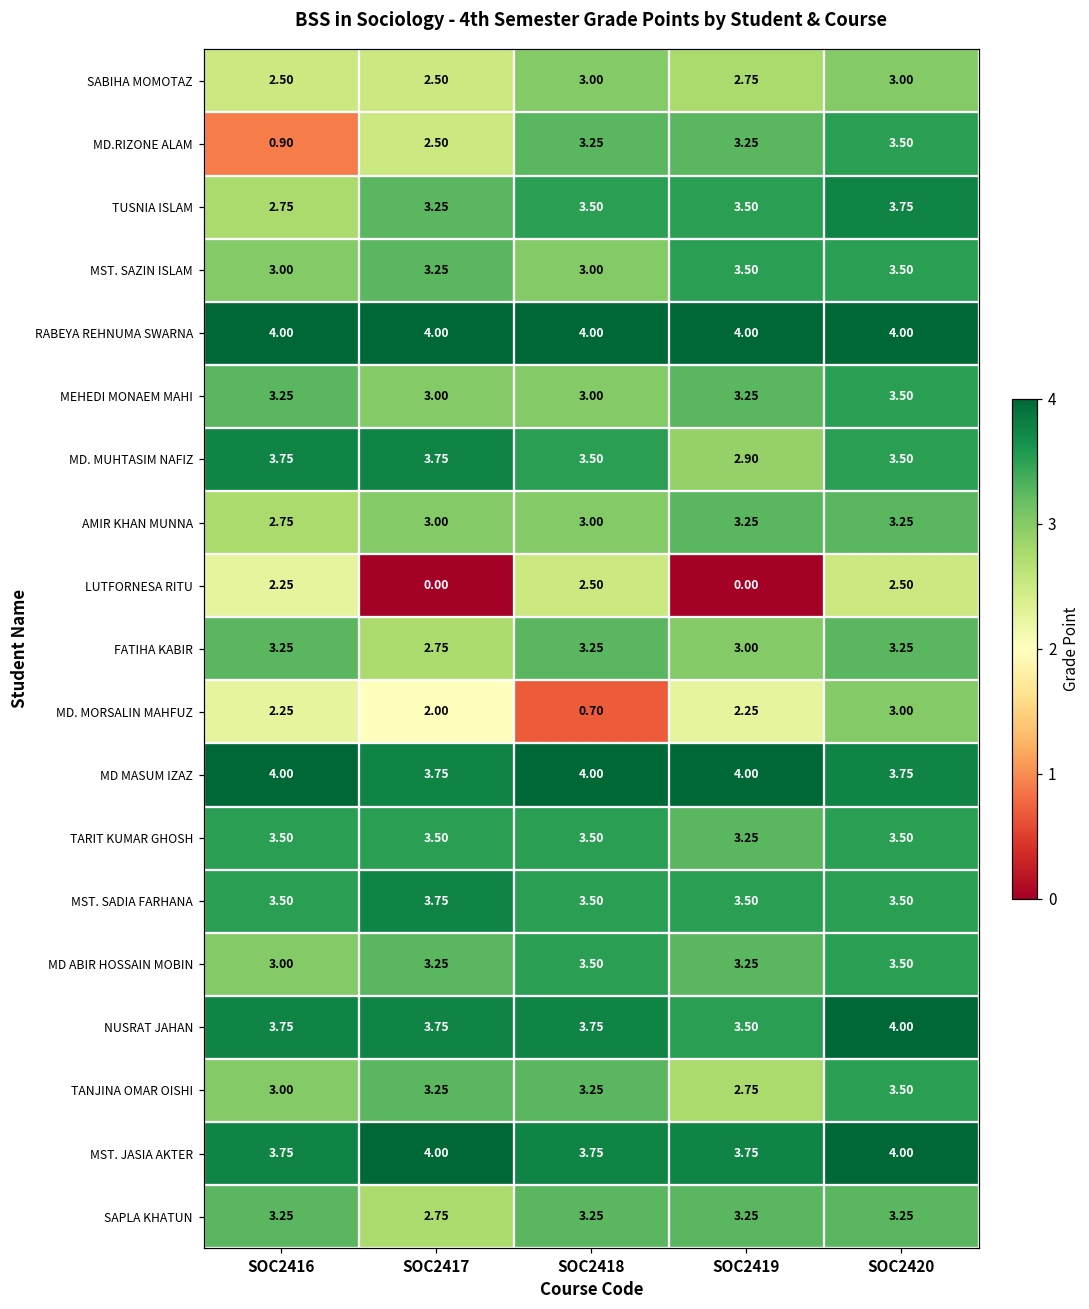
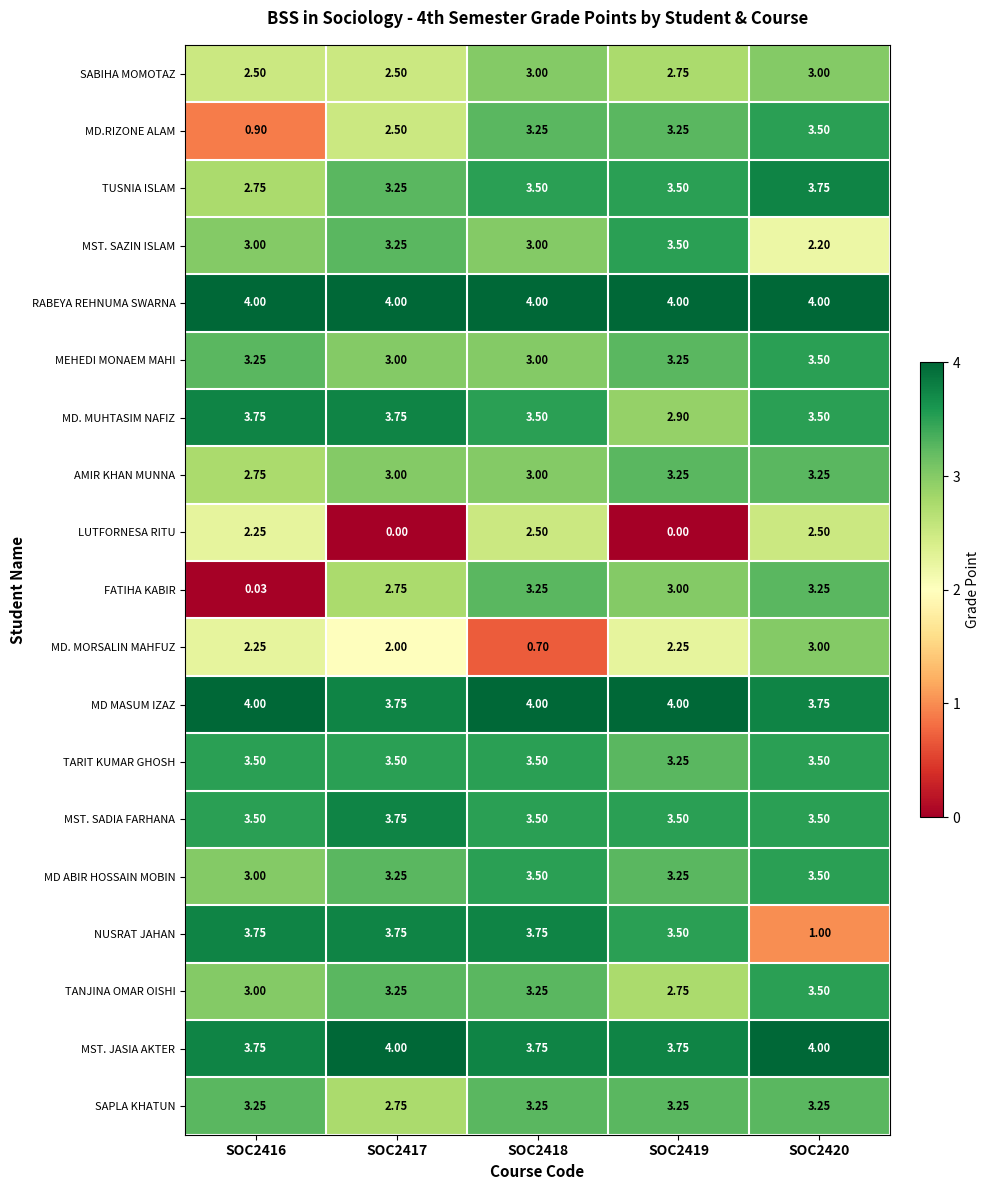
MST. SAZIN ISLAM, SOC2420: 3.50 -> 2.20
FATIHA KABIR, SOC2416: 3.25 -> 0.03
NUSRAT JAHAN, SOC2420: 4.00 -> 1.00
